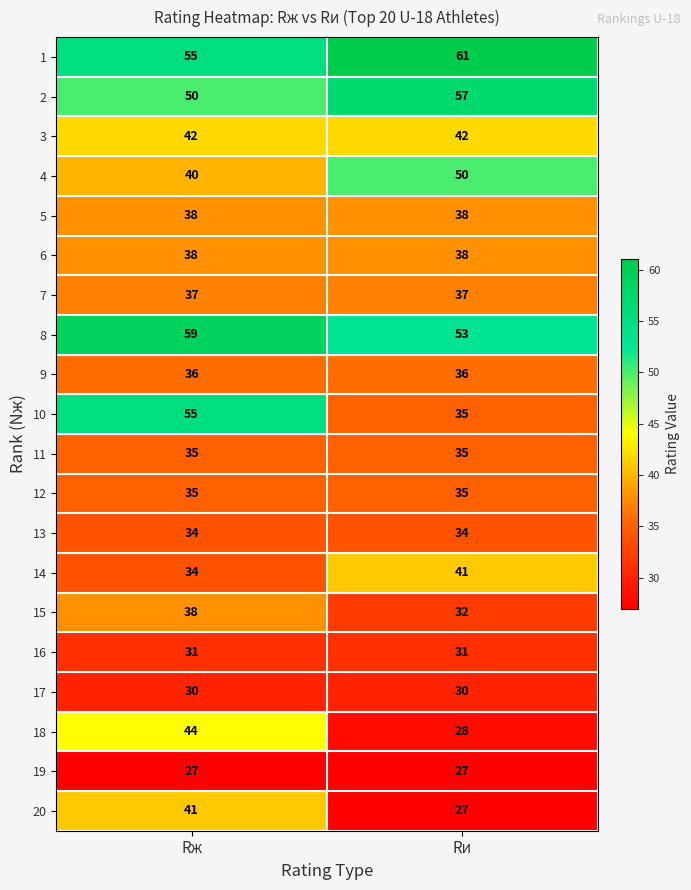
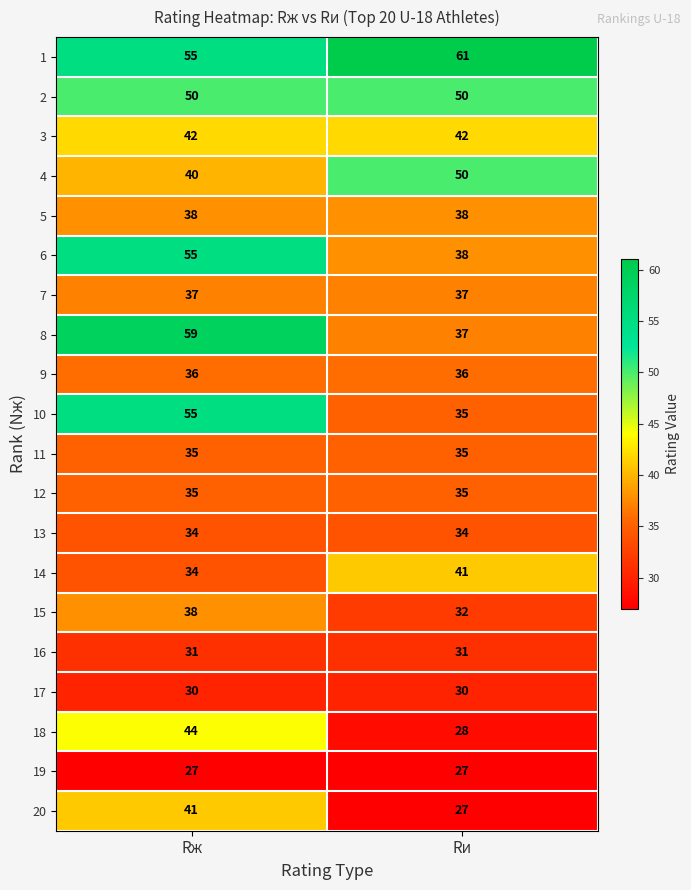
2, Rи: 57 -> 50
6, Rж: 38 -> 55
8, Rи: 53 -> 37
